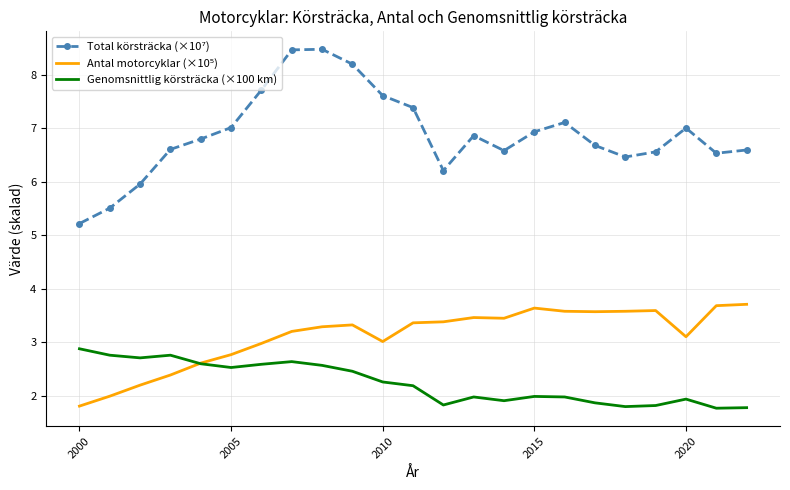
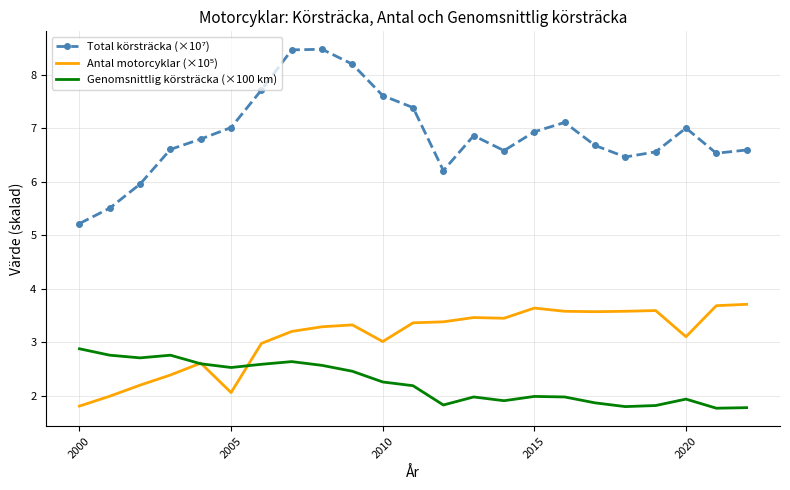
Antal motorcyklar (×10⁵), 2005: 2.8 -> 2.1
